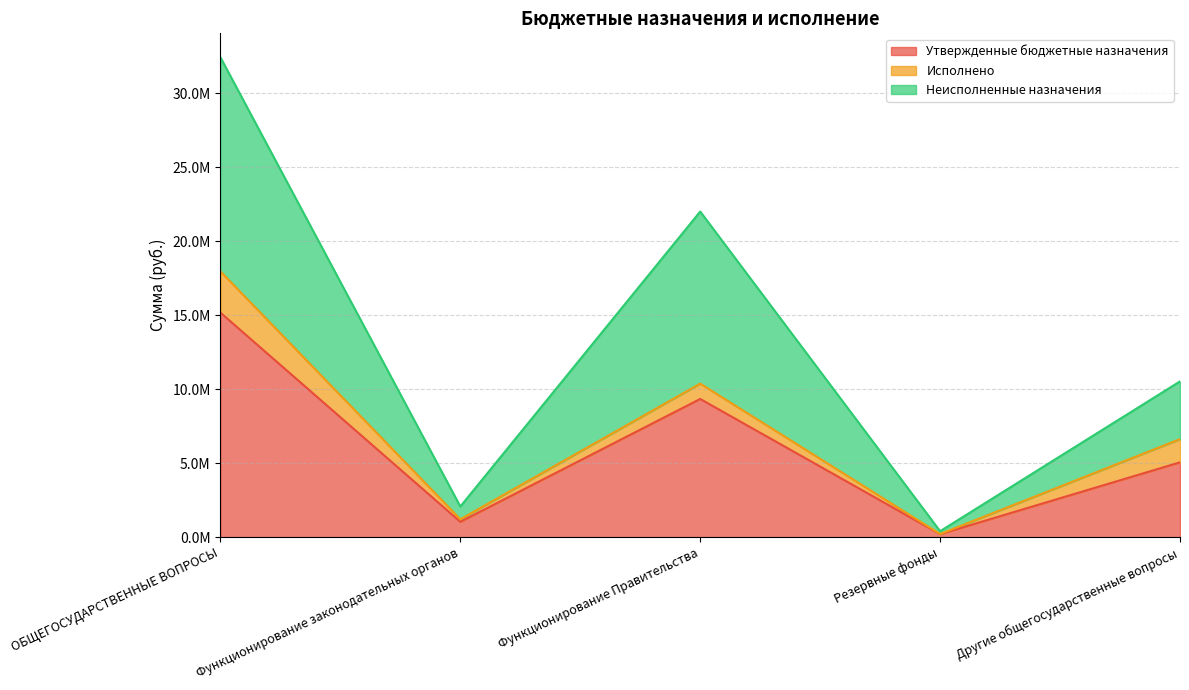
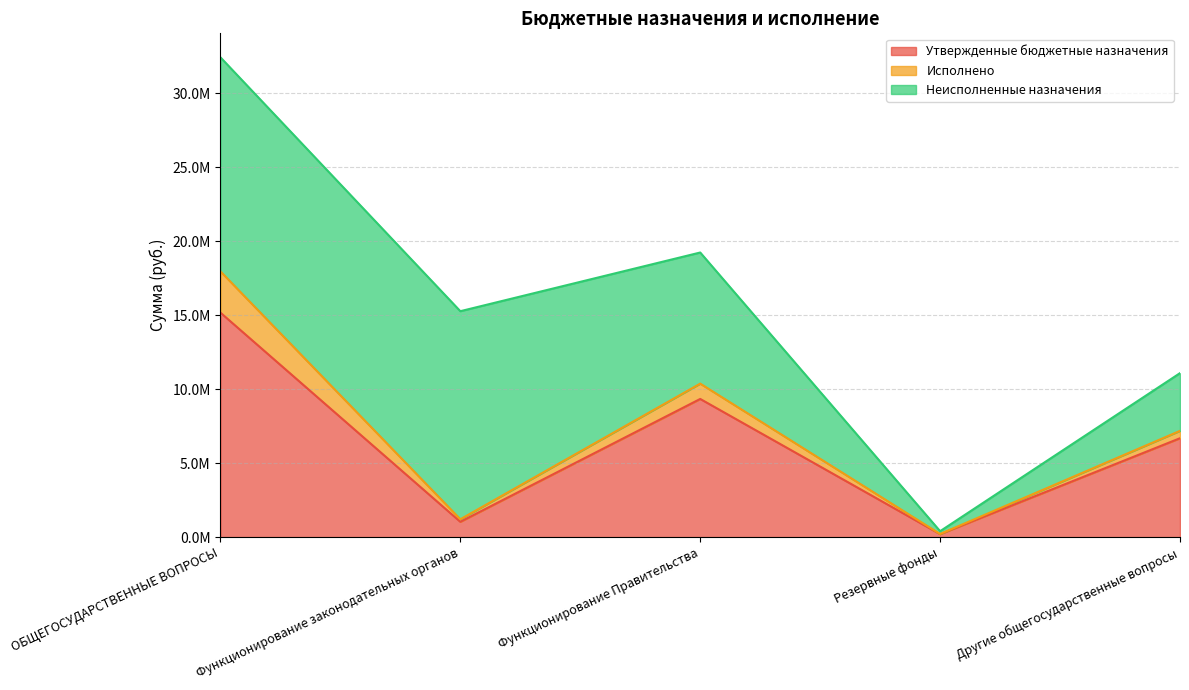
Неисполненные назначения, Функционирование законодательных органов: 900000 -> 14100000
Неисполненные назначения, Функционирование Правительства: 11600000 -> 8900000
Утвержденные бюджетные назначения, Другие общегосударственные вопросы: 5100000 -> 6700000
Исполнено, Другие общегосударственные вопросы: 1600000 -> 500000
